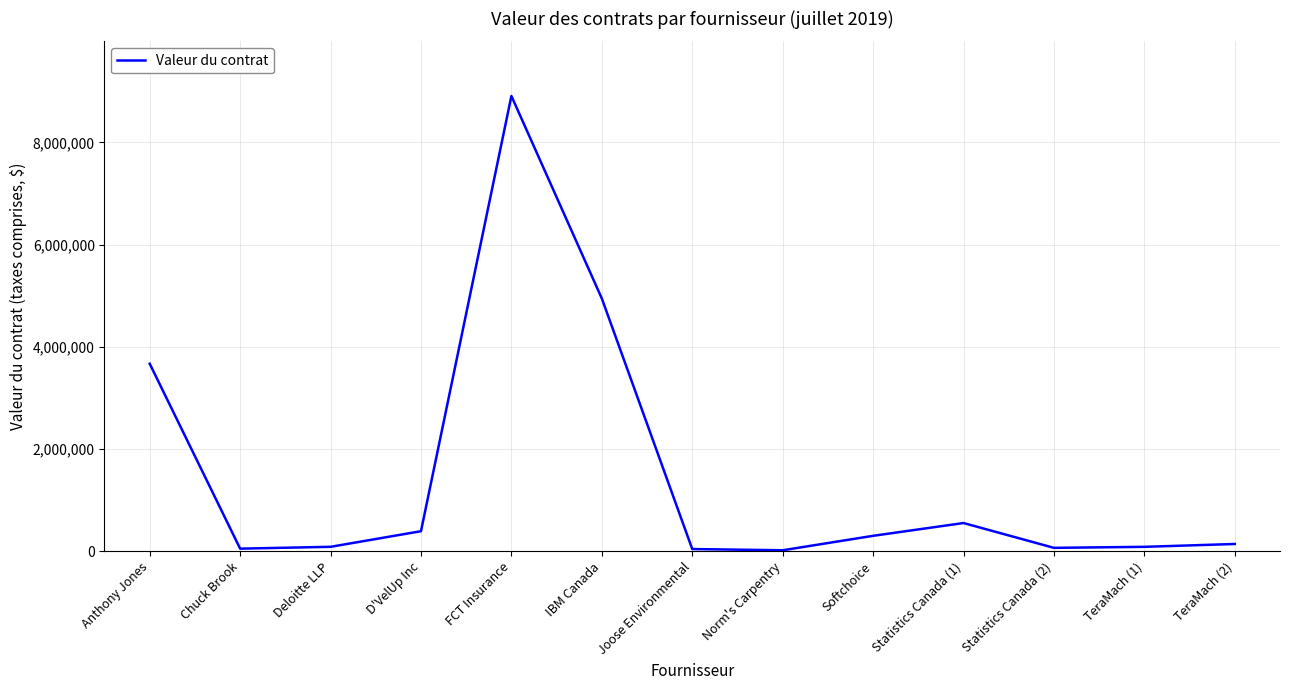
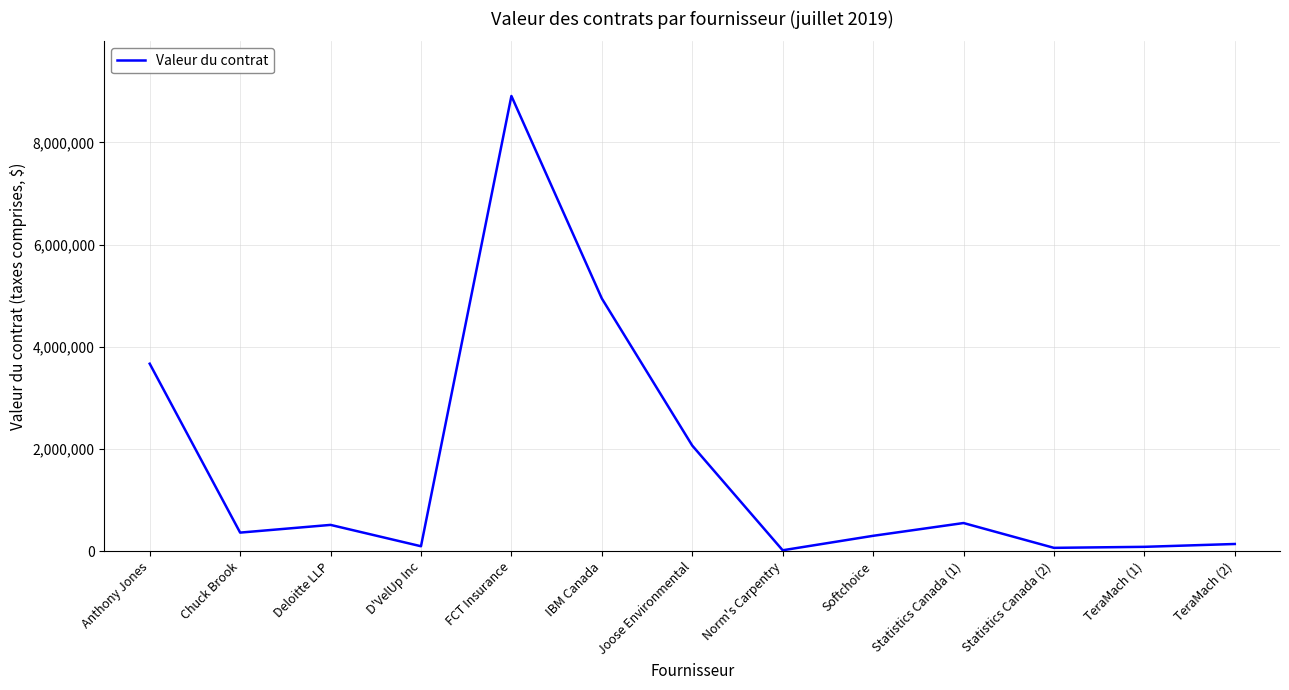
Chuck Brook: 100,000 -> 400,000
Deloitte LLP: 100,000 -> 500,000
D'VelUp Inc: 400,000 -> 100,000
Joose Environmental: 0 -> 2,100,000
